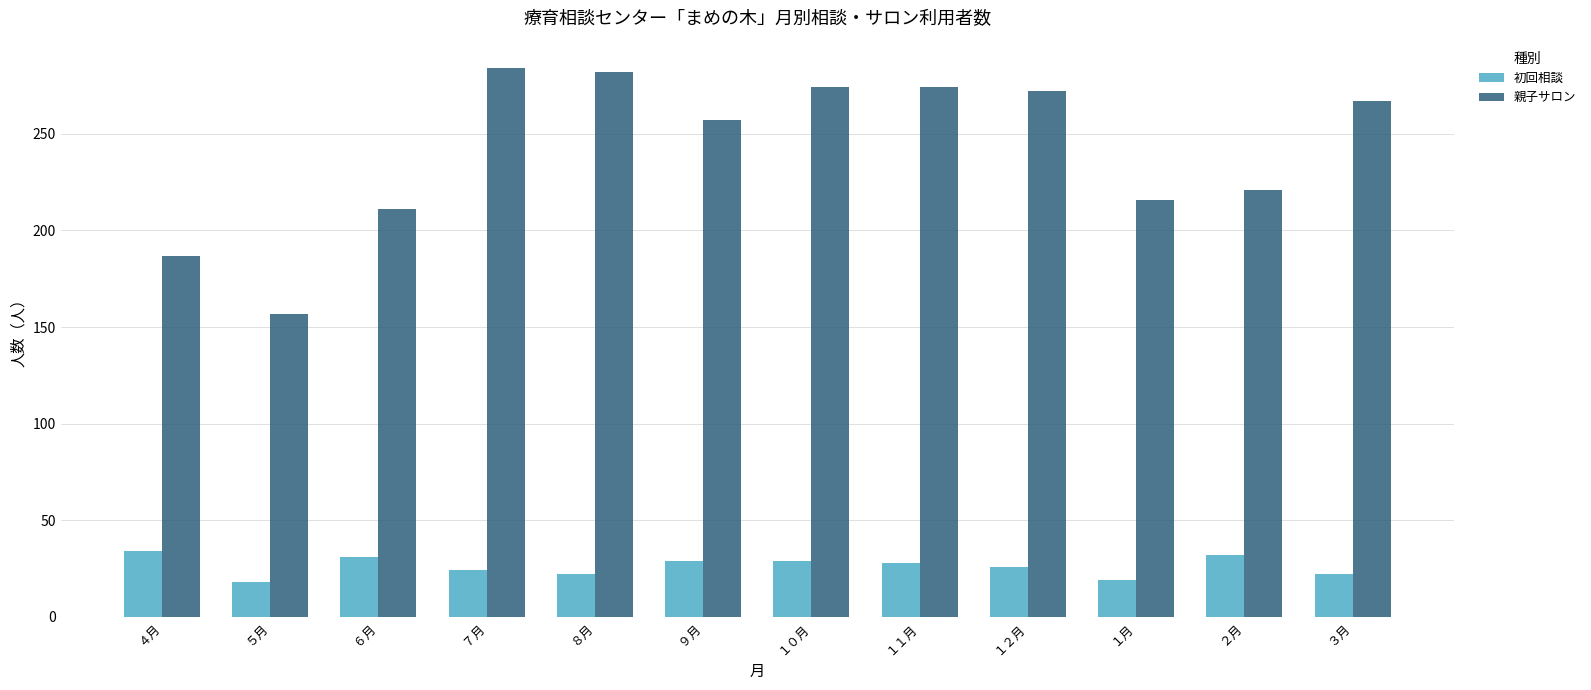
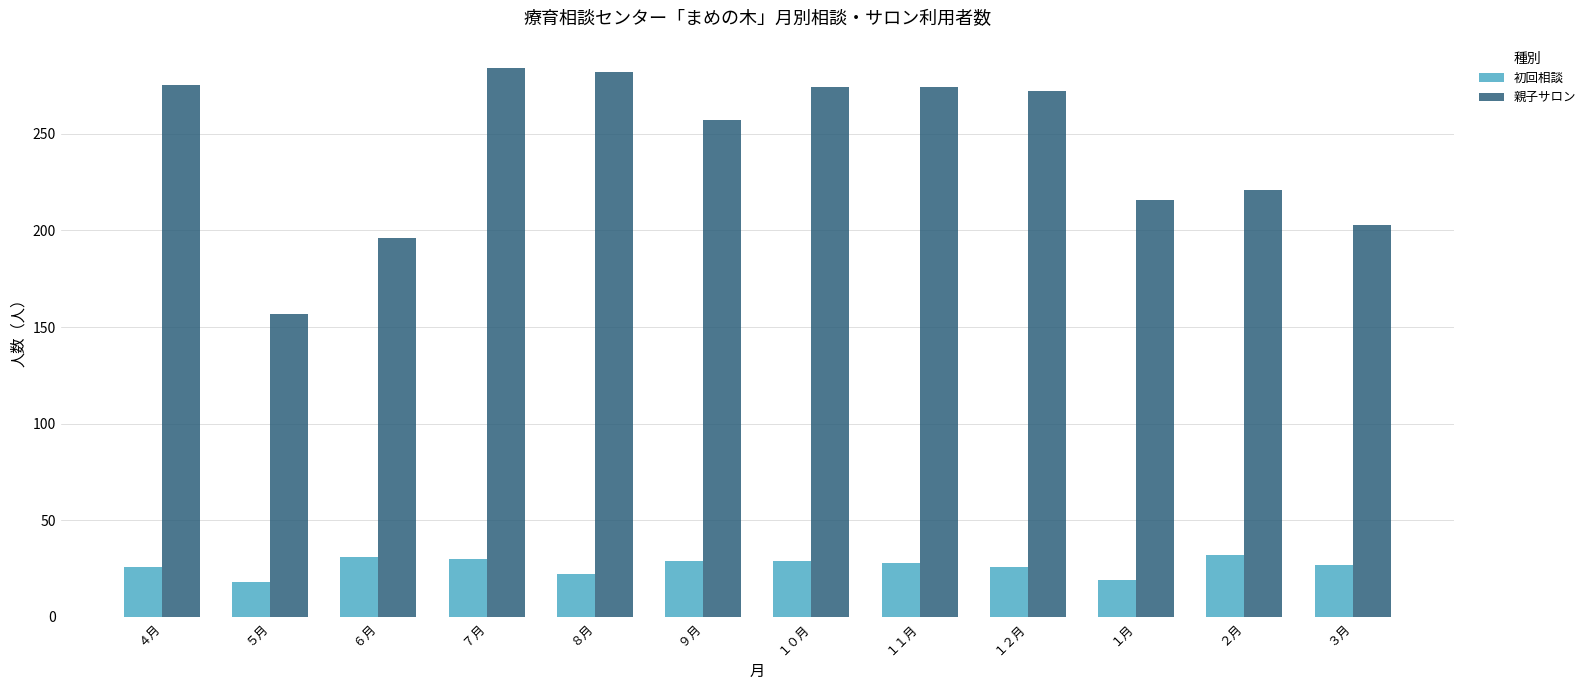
初回相談, ４月: 34 -> 26
親子サロン, ４月: 187 -> 275
親子サロン, ６月: 211 -> 196
初回相談, ７月: 24 -> 30
初回相談, ３月: 22 -> 27
親子サロン, ３月: 267 -> 203
